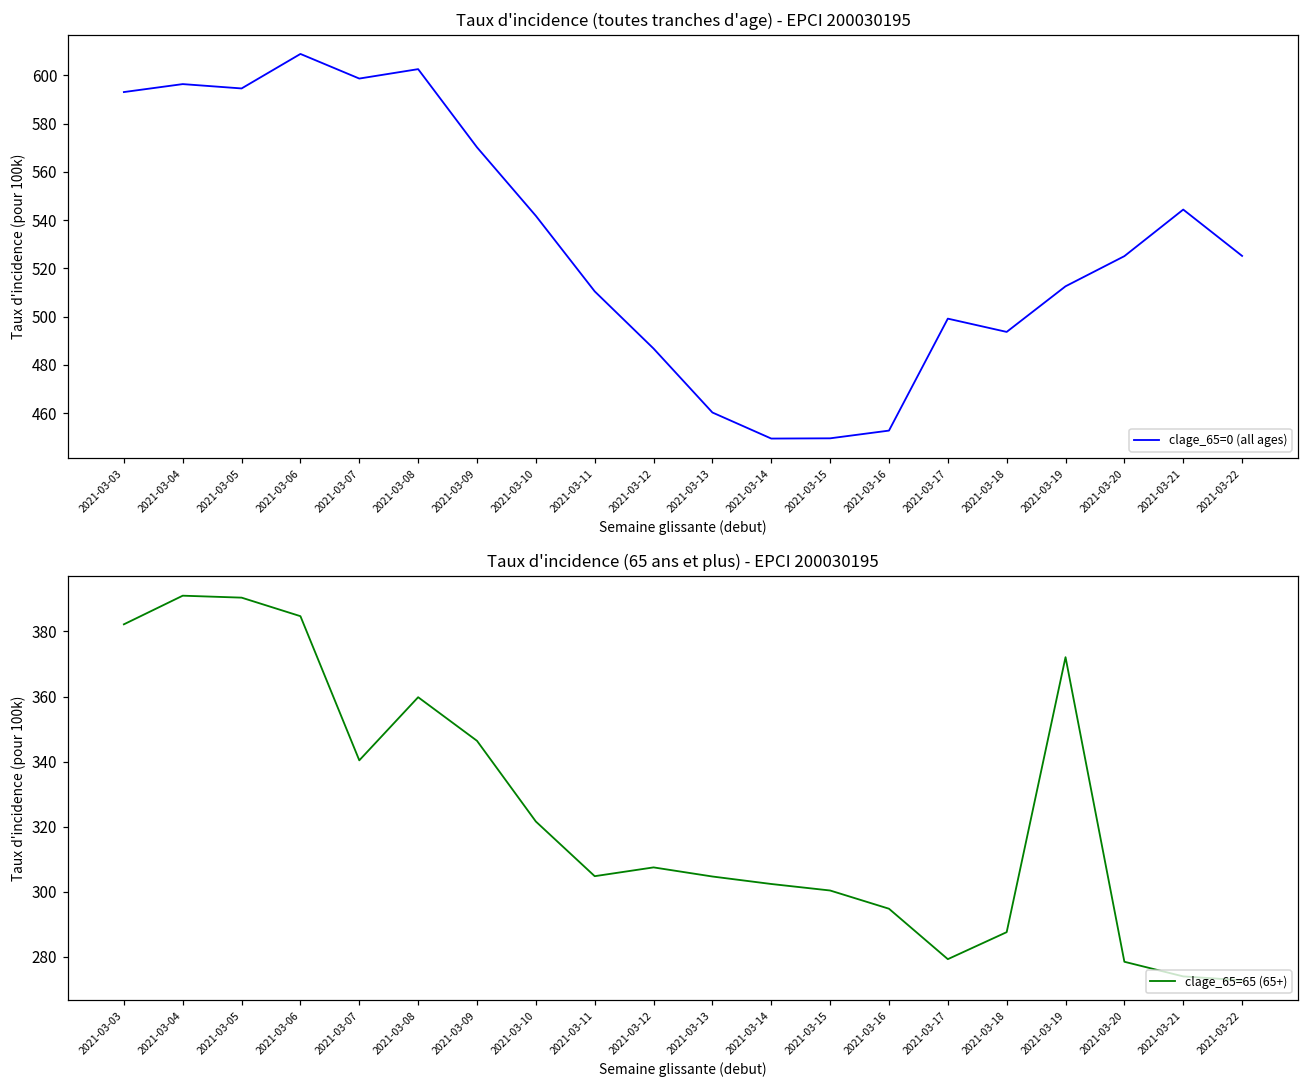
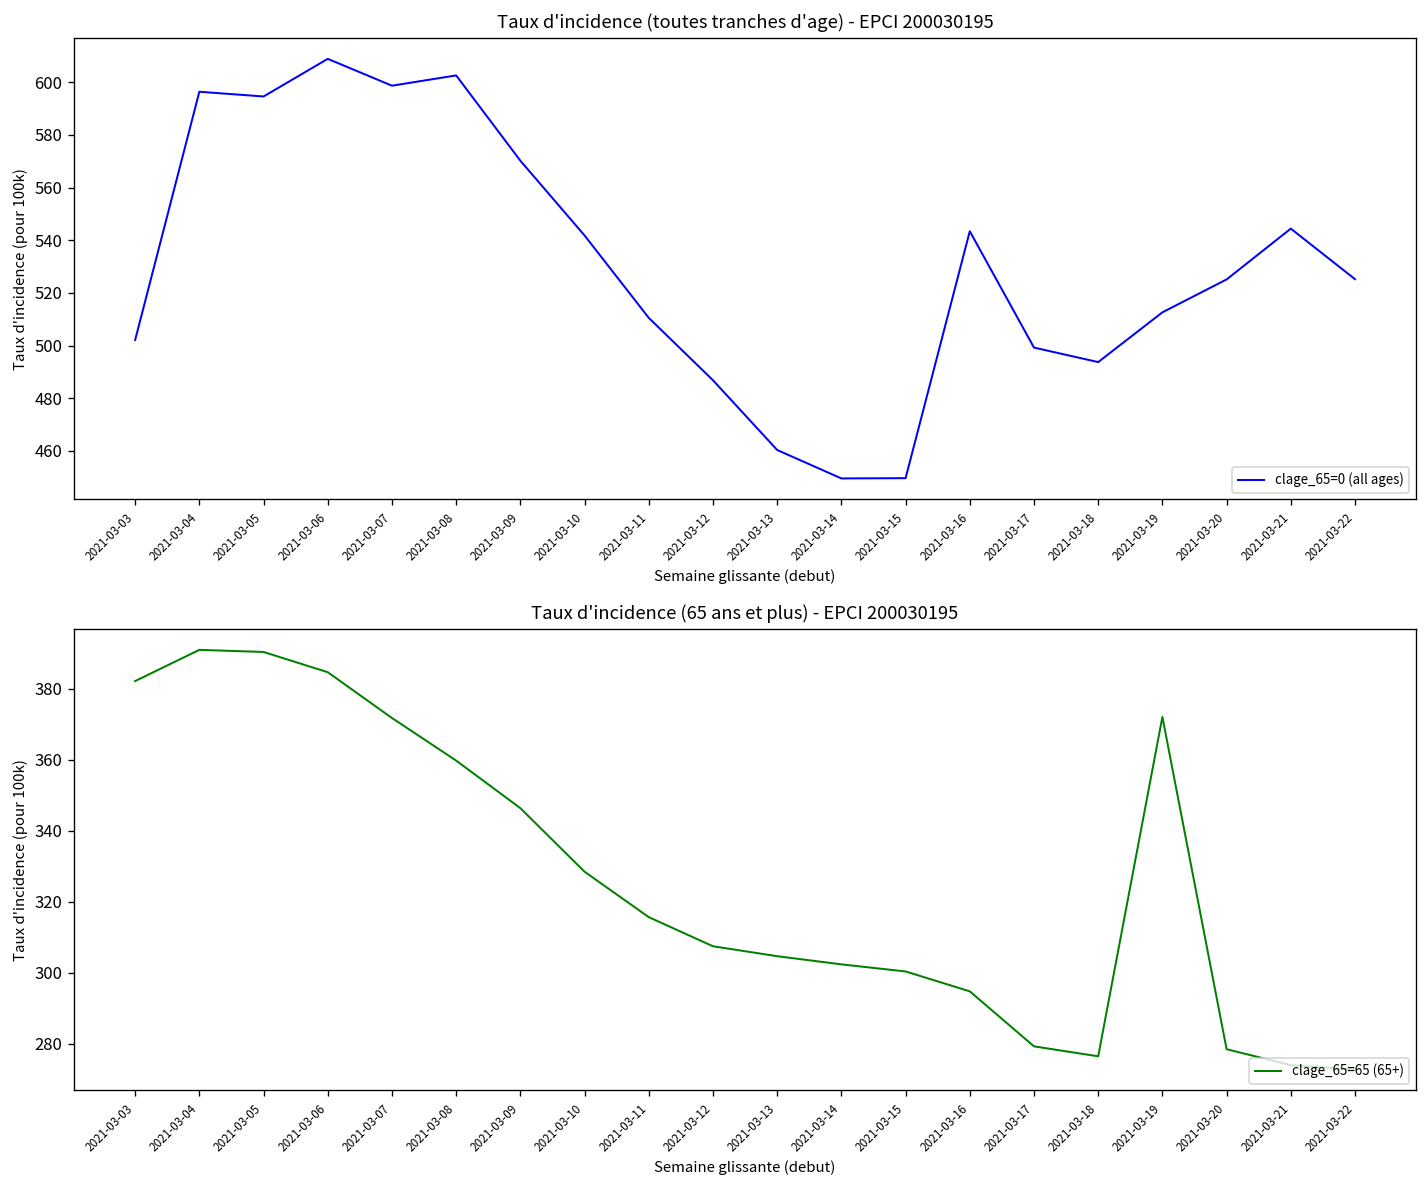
Taux d'incidence (toutes tranches d'age) - EPCI 200030195, 2021-03-03: 593 -> 502
Taux d'incidence (toutes tranches d'age) - EPCI 200030195, 2021-03-16: 453 -> 543
Taux d'incidence (65 ans et plus) - EPCI 200030195, 2021-03-07: 340 -> 372
Taux d'incidence (65 ans et plus) - EPCI 200030195, 2021-03-10: 322 -> 329
Taux d'incidence (65 ans et plus) - EPCI 200030195, 2021-03-11: 305 -> 316
Taux d'incidence (65 ans et plus) - EPCI 200030195, 2021-03-18: 288 -> 277
